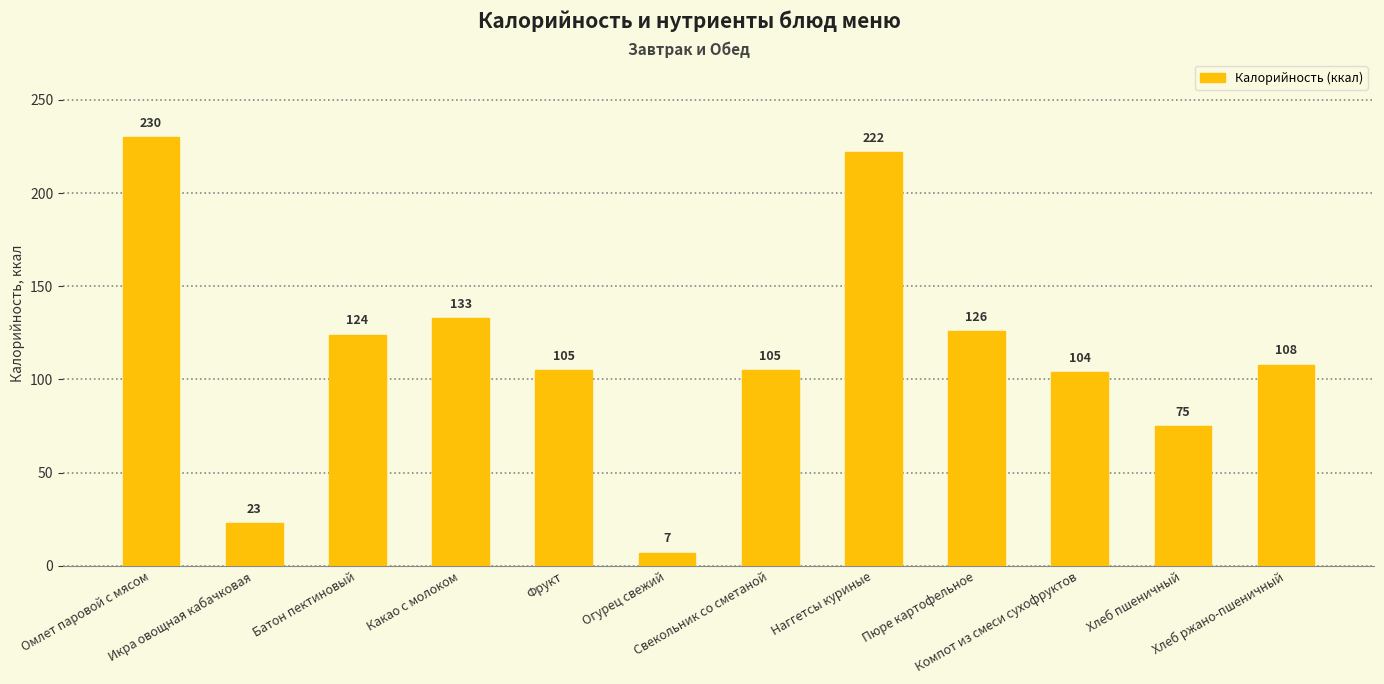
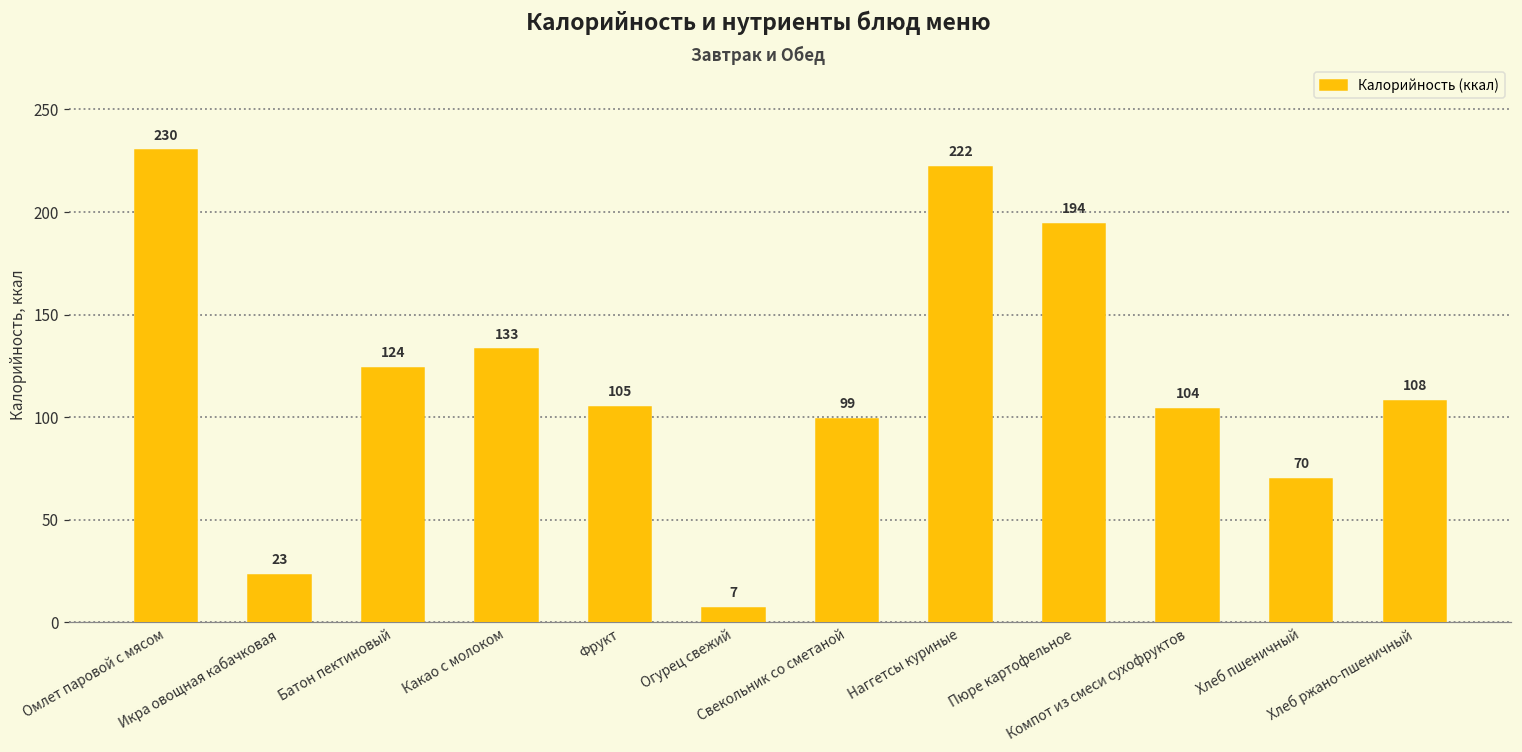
Свекольник со сметаной: 105 -> 99
Пюре картофельное: 126 -> 194
Хлеб пшеничный: 75 -> 70
